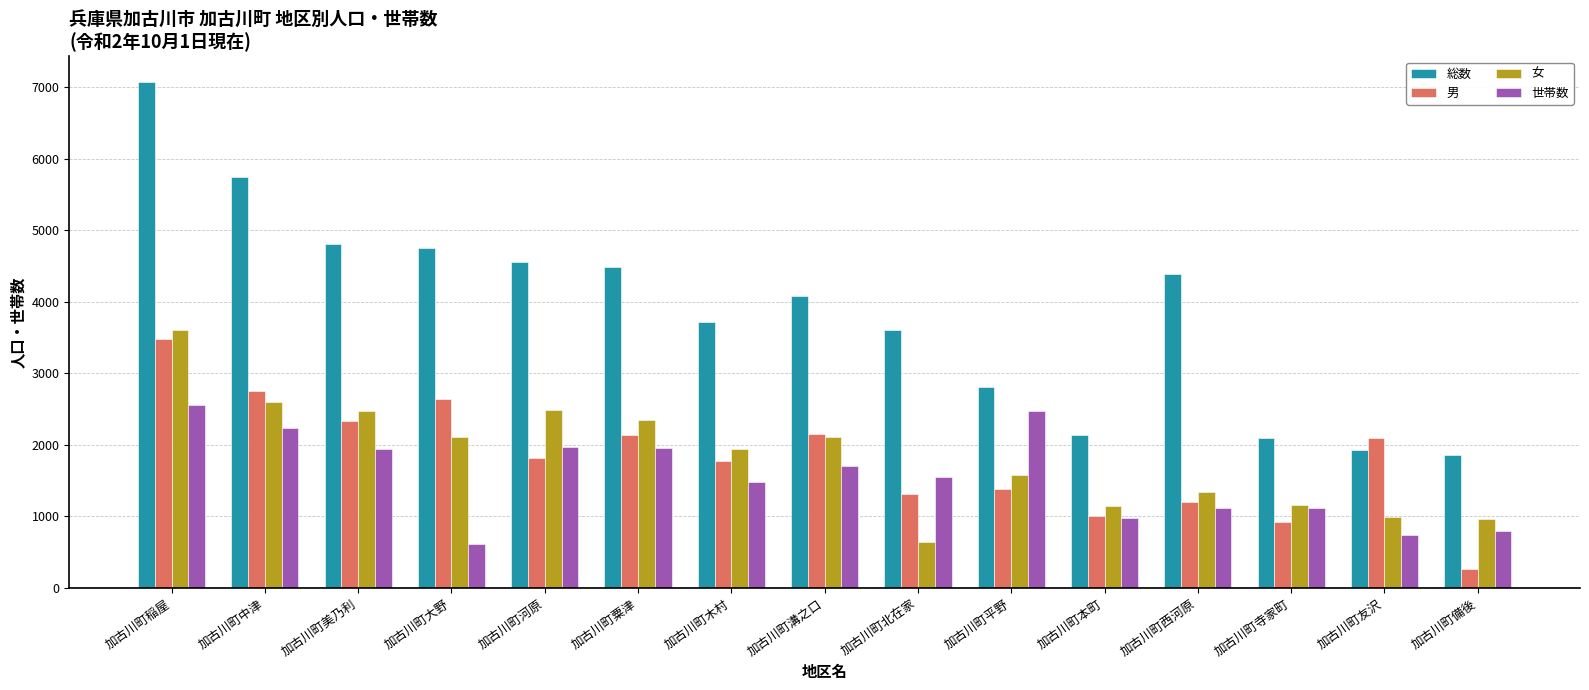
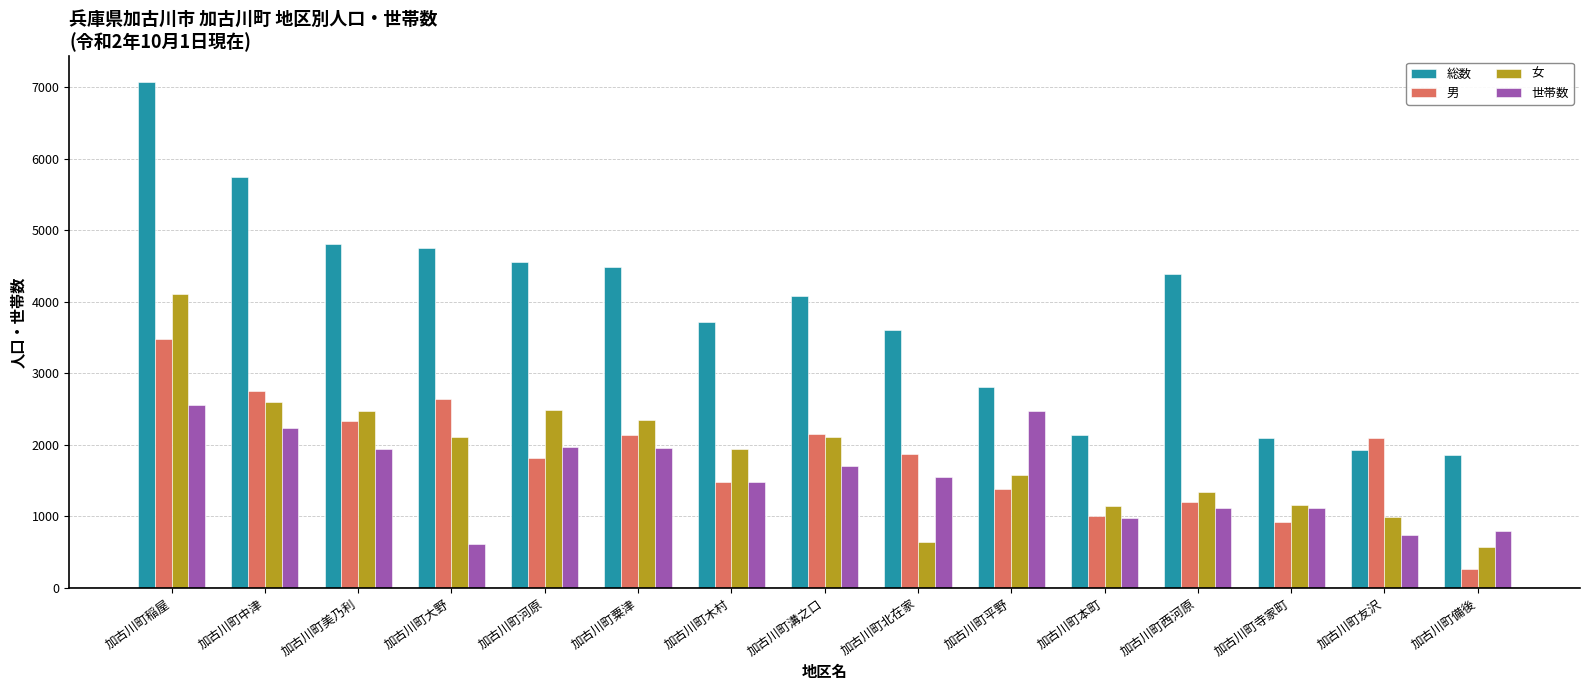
女, 加古川町稲屋: 3600 -> 4100
男, 加古川町木村: 1800 -> 1500
男, 加古川町北在家: 1300 -> 1900
女, 加古川町備後: 1000 -> 600
